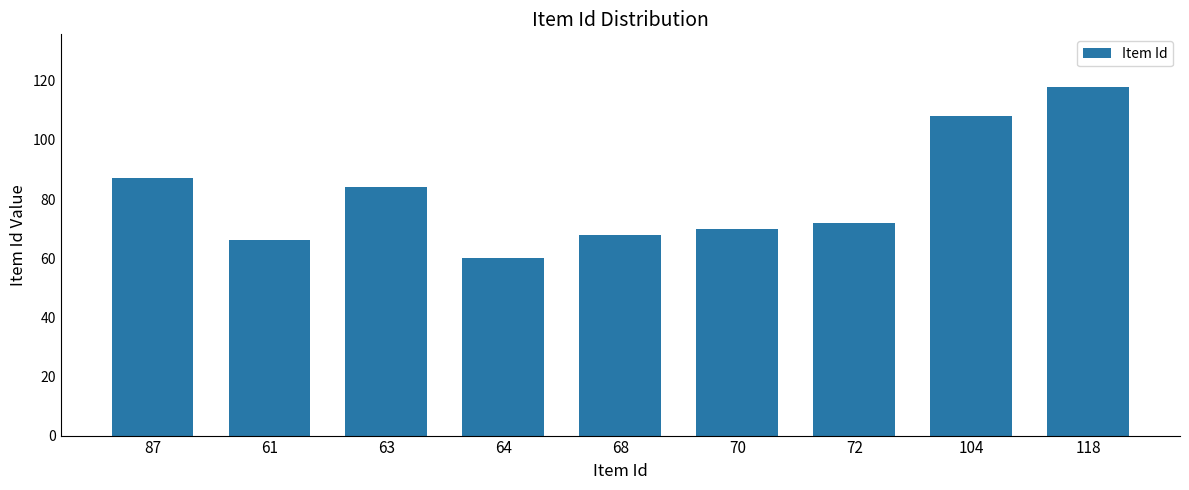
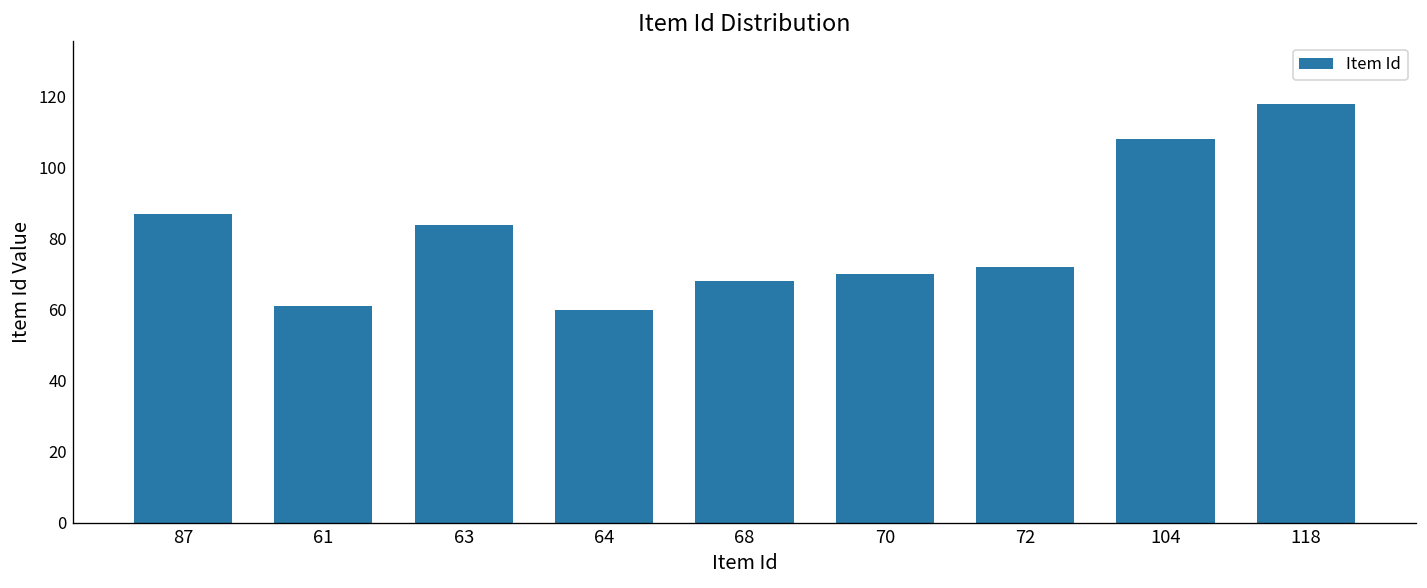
61: 66 -> 61
